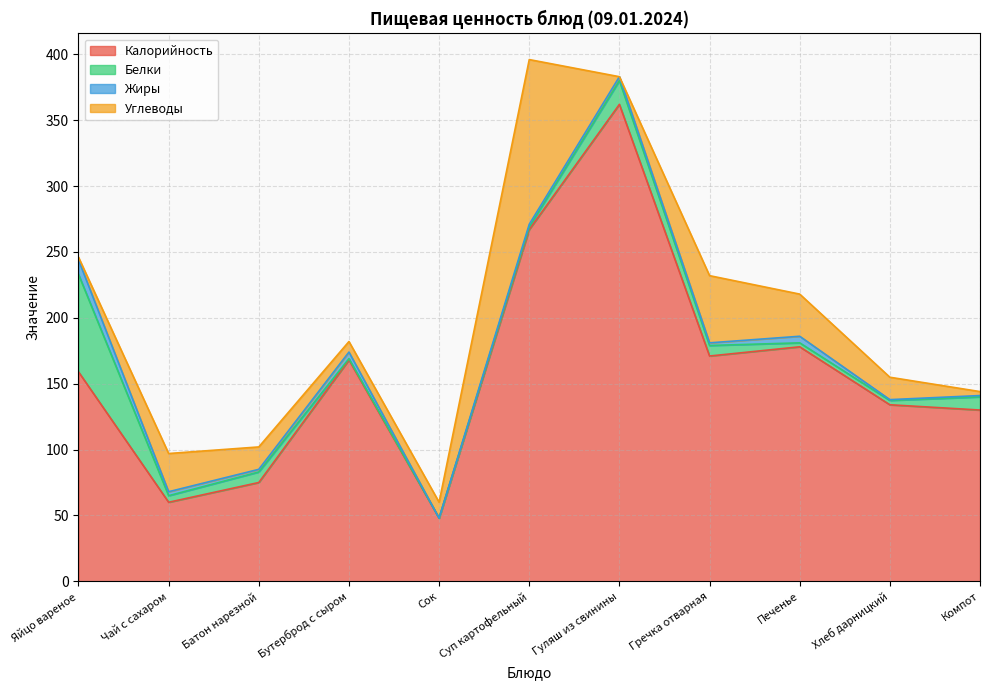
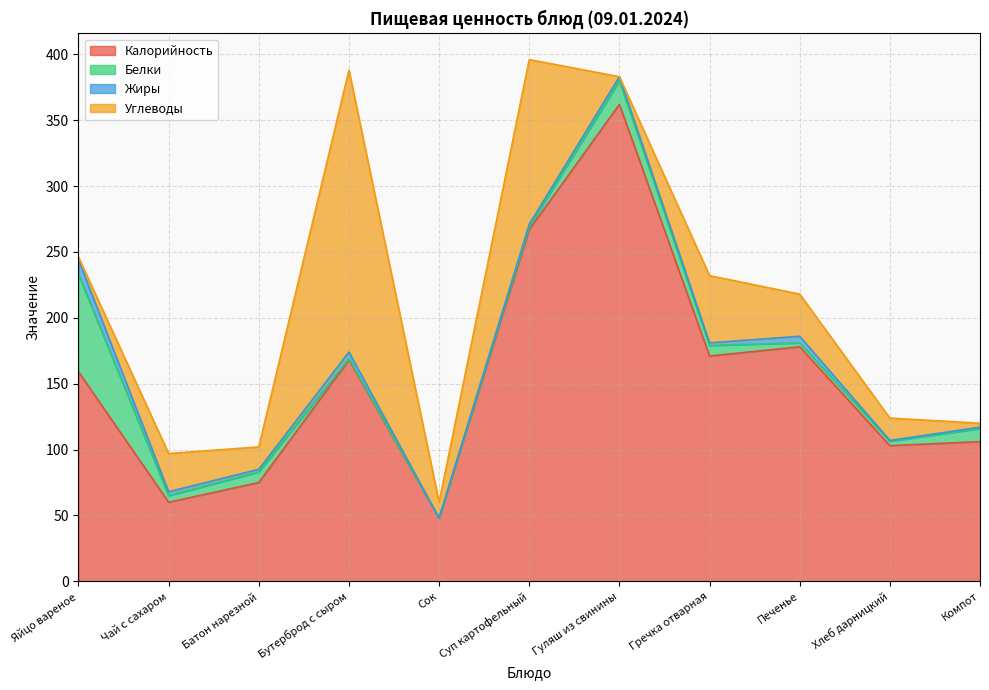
Углеводы, Бутерброд с сыром: 8 -> 214
Калорийность, Хлеб дарницкий: 134 -> 103
Калорийность, Компот: 130 -> 106
